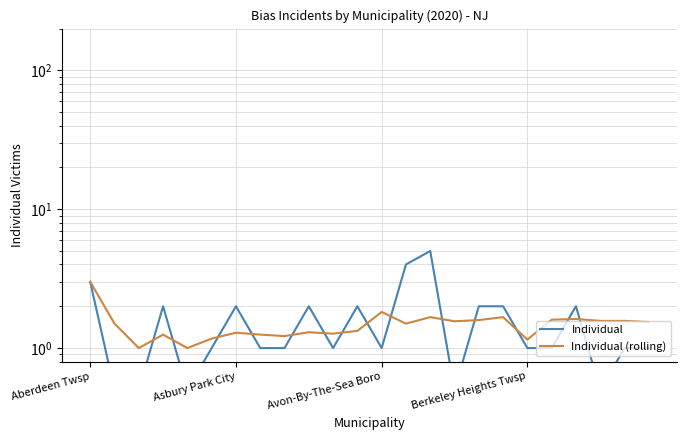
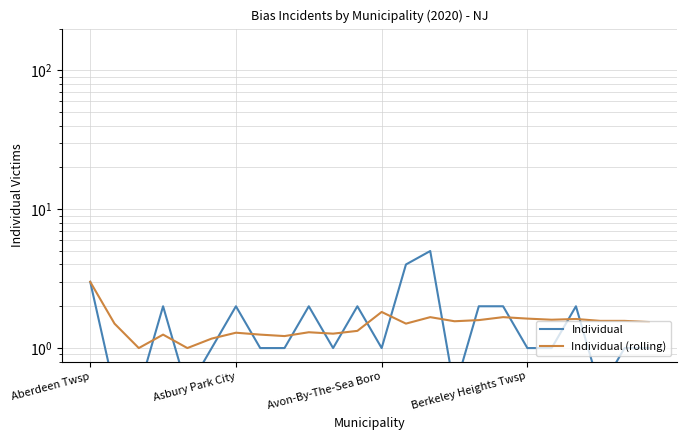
Individual (rolling), Berkeley Heights Twsp: 1.2 -> 1.6
